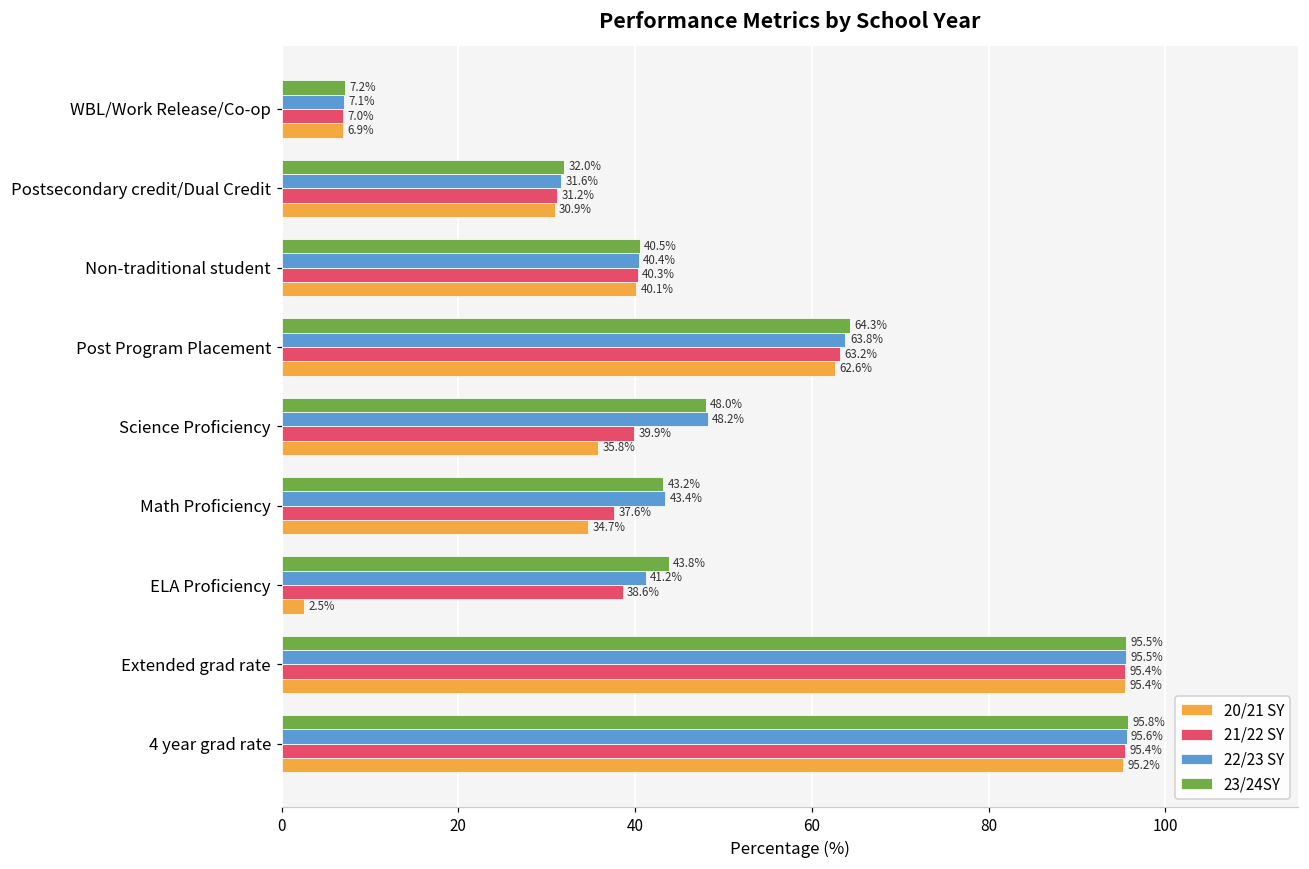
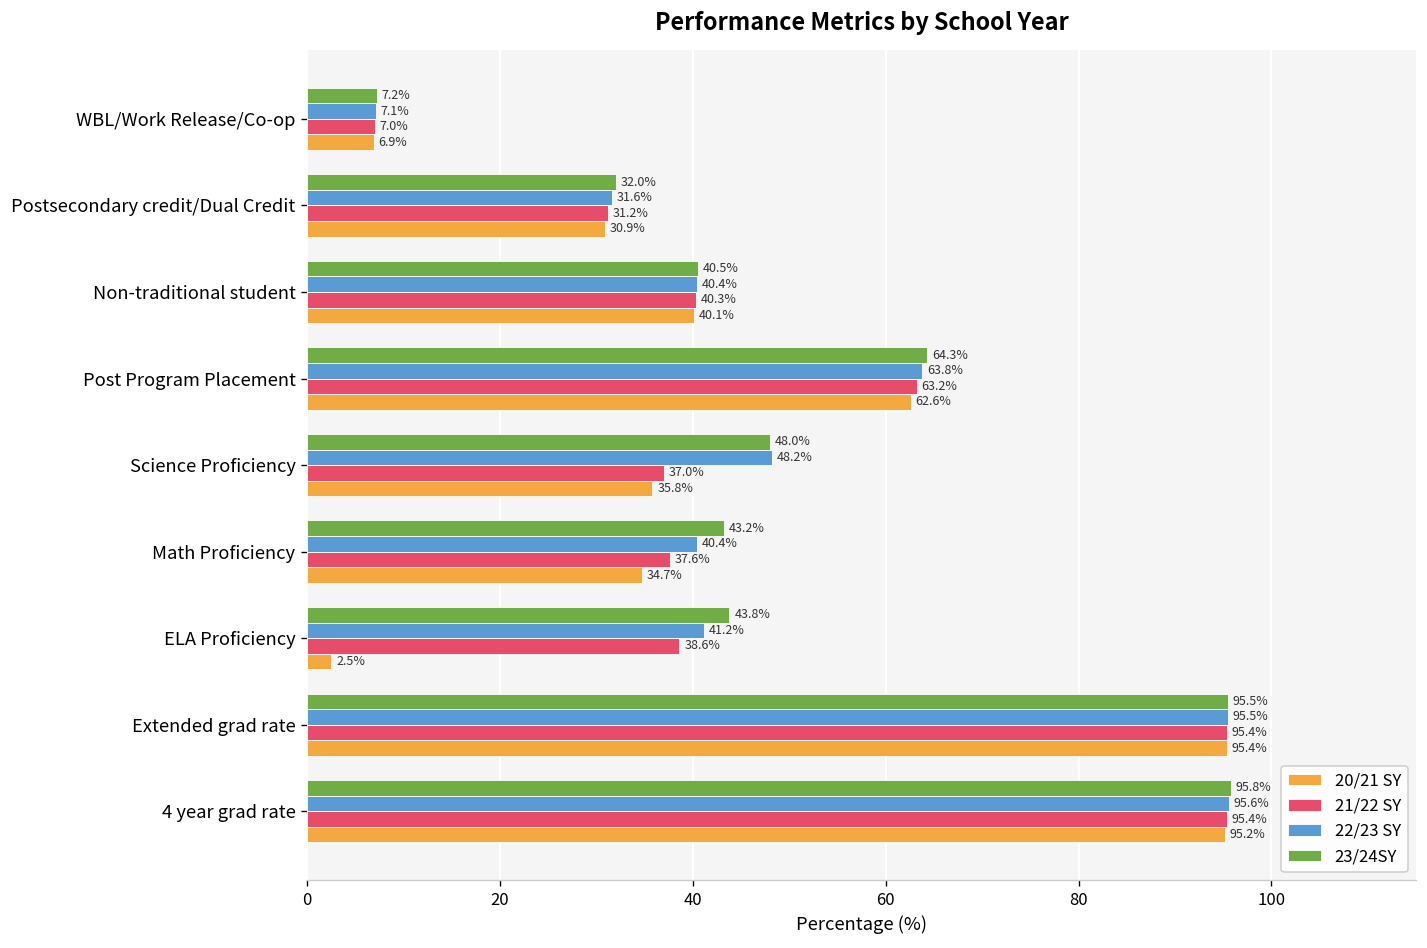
21/22 SY, Science Proficiency: 39.9% -> 37.0%
22/23 SY, Math Proficiency: 43.4% -> 40.4%
